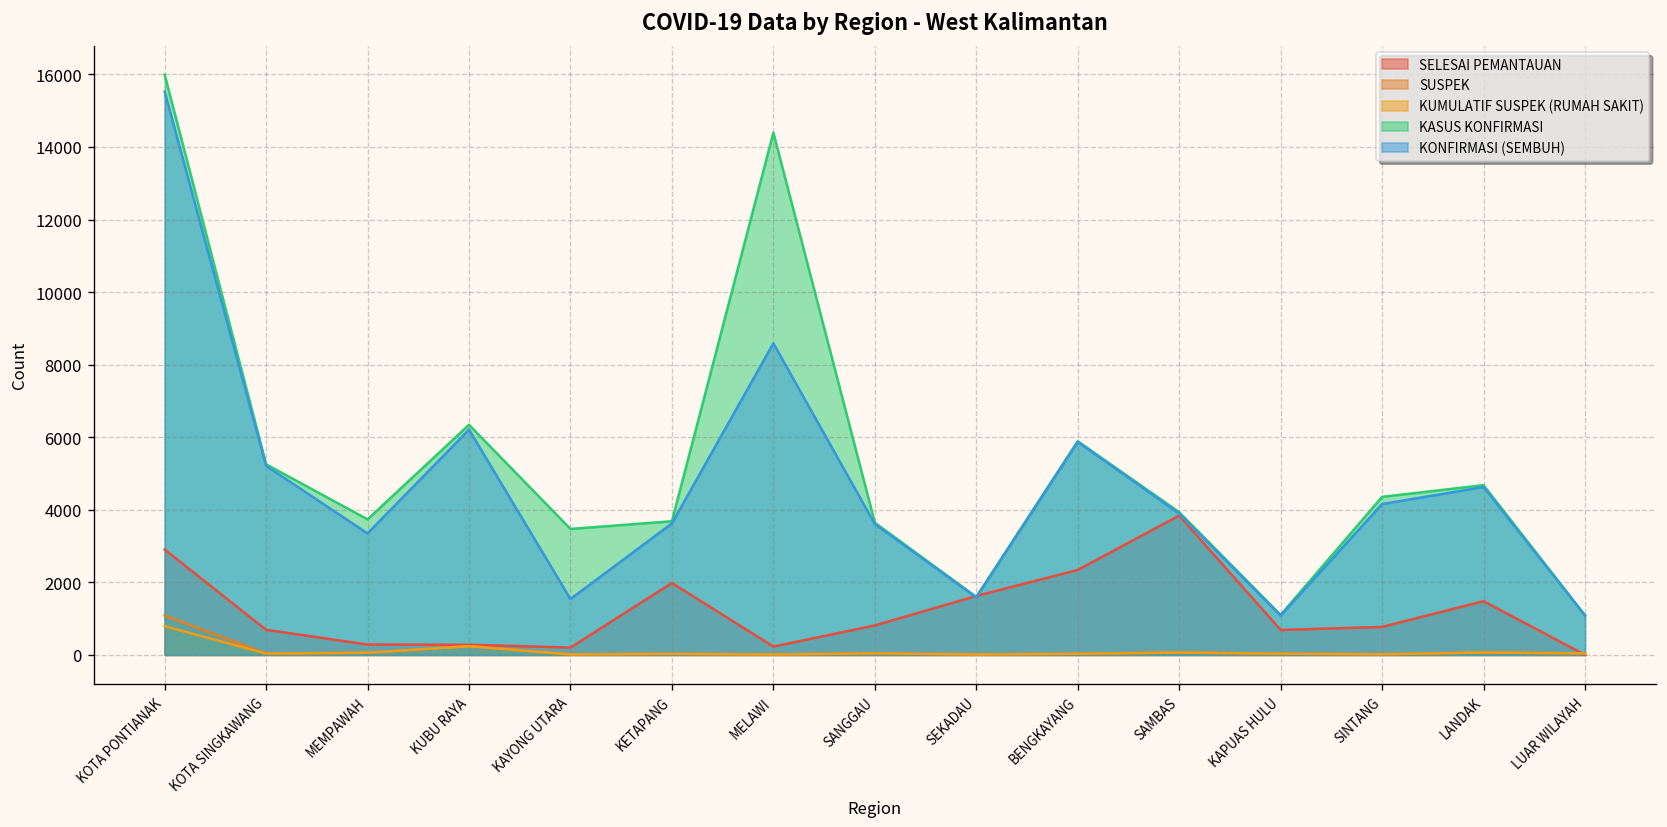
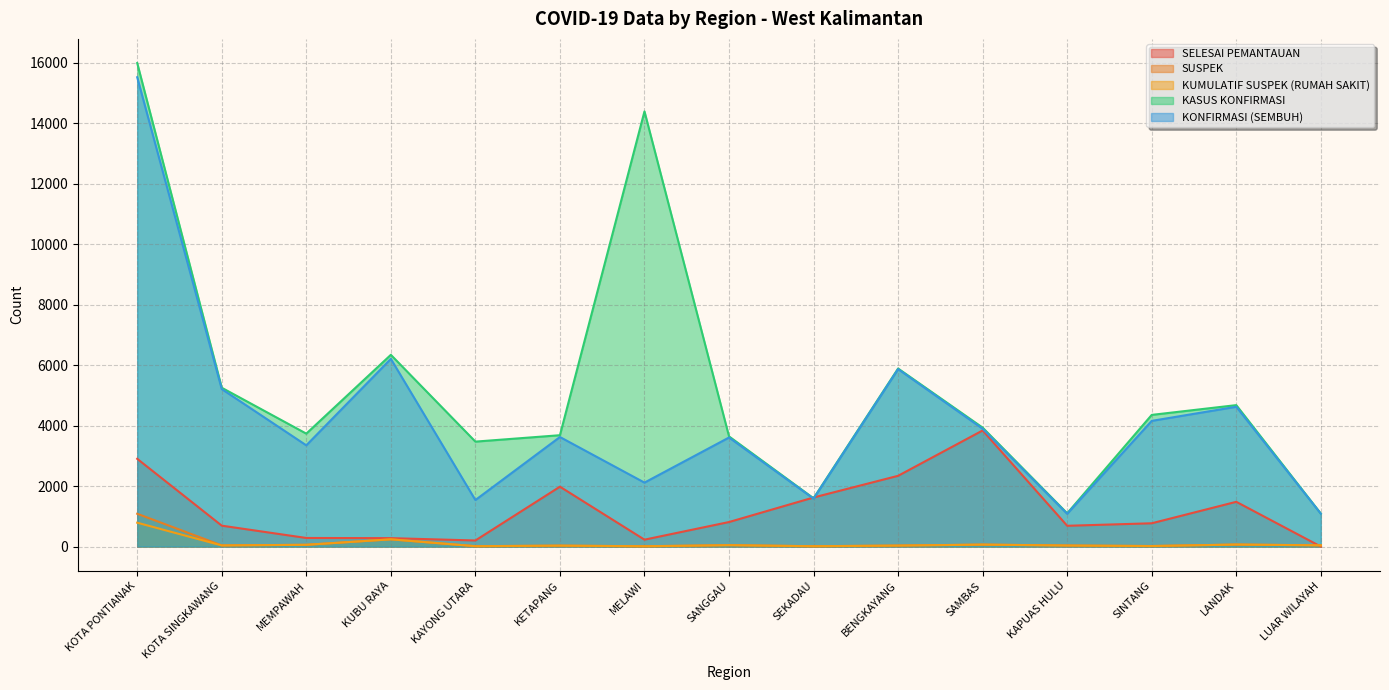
KONFIRMASI (SEMBUH), MELAWI: 8600 -> 2100
